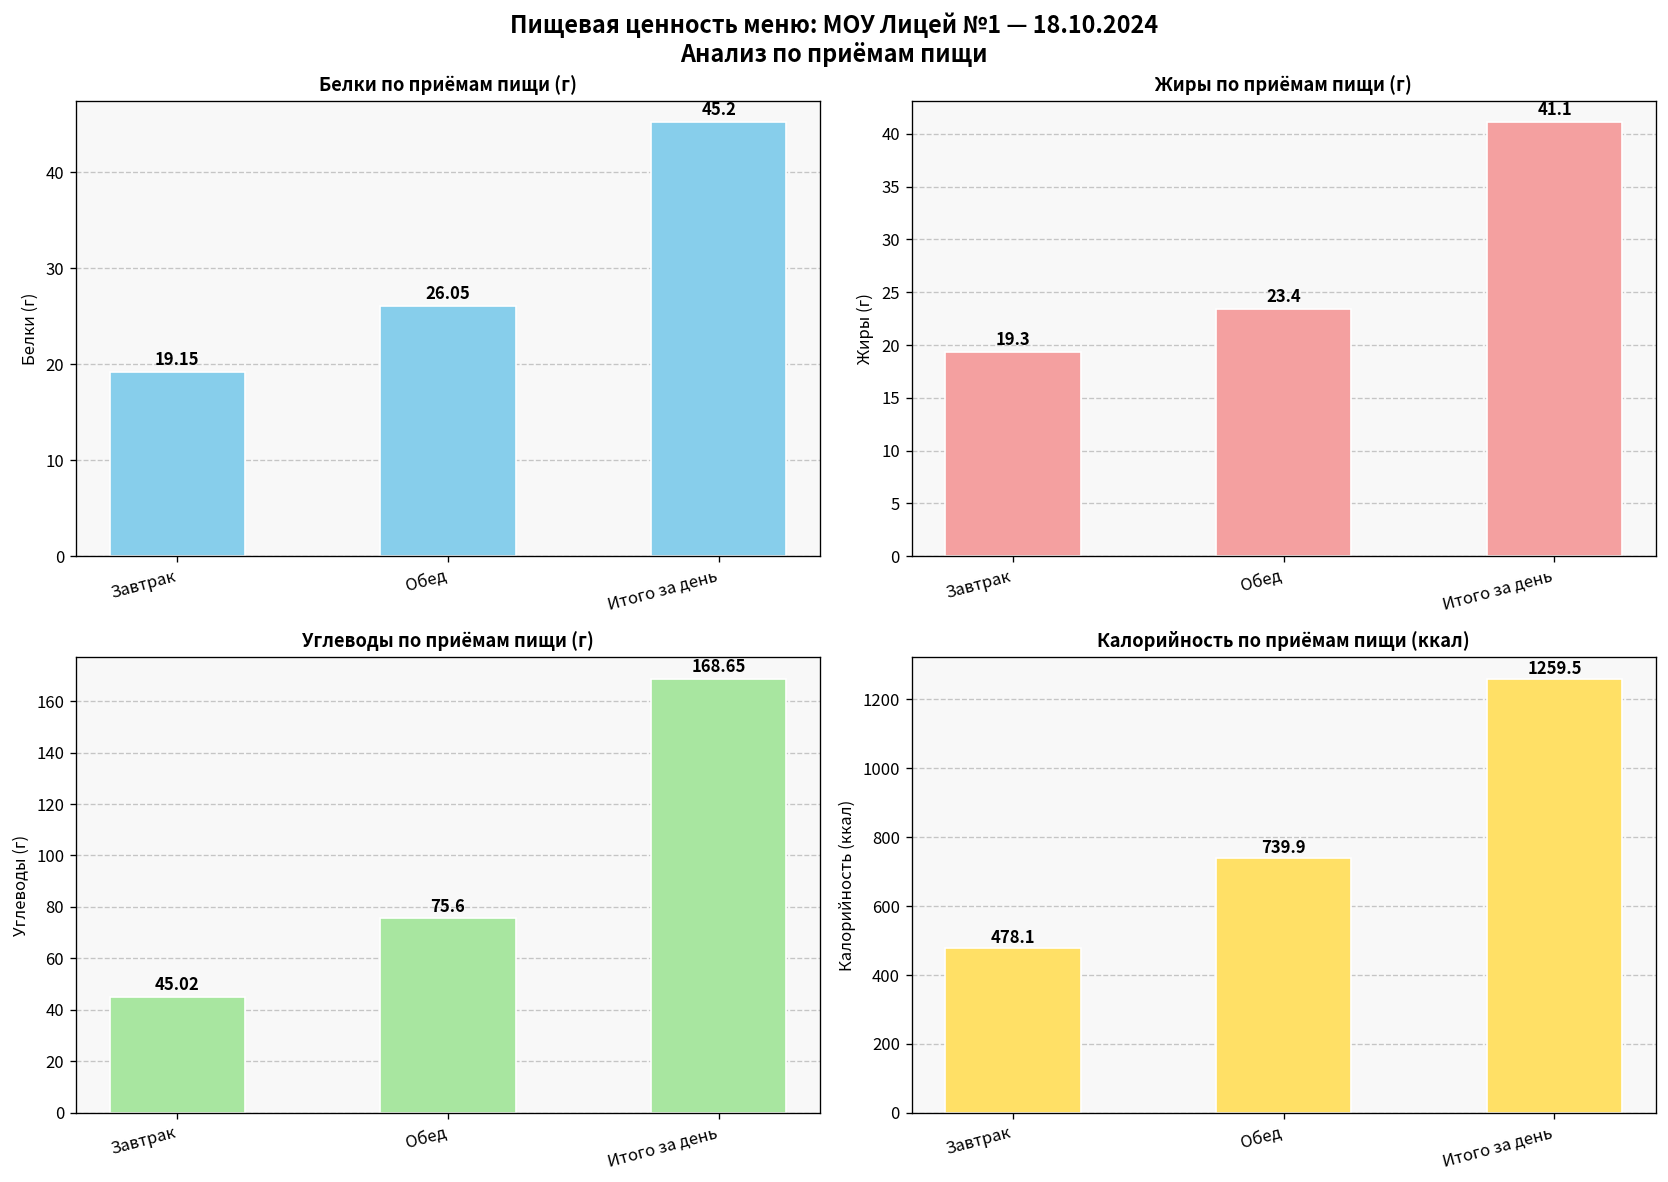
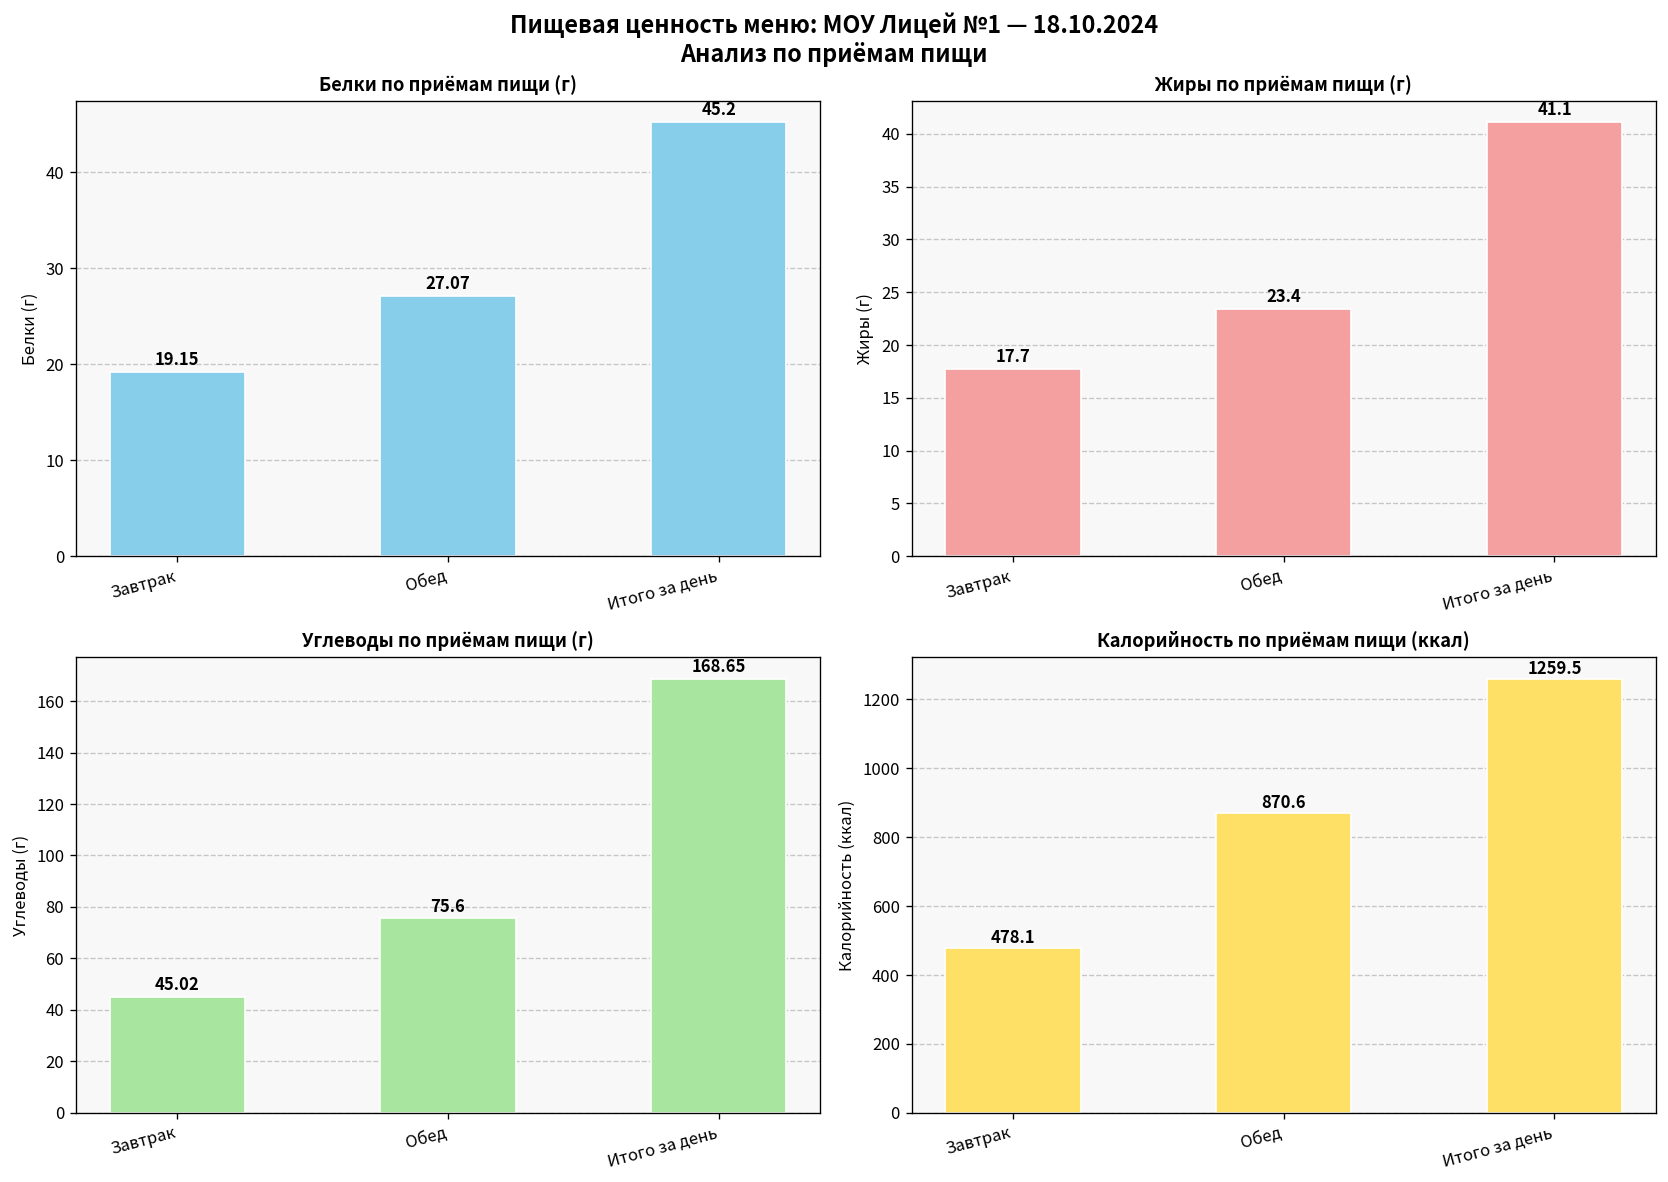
Белки по приёмам пищи (г), Обед: 26.05 -> 27.07
Жиры по приёмам пищи (г), Завтрак: 19.3 -> 17.7
Калорийность по приёмам пищи (ккал), Обед: 739.9 -> 870.6
